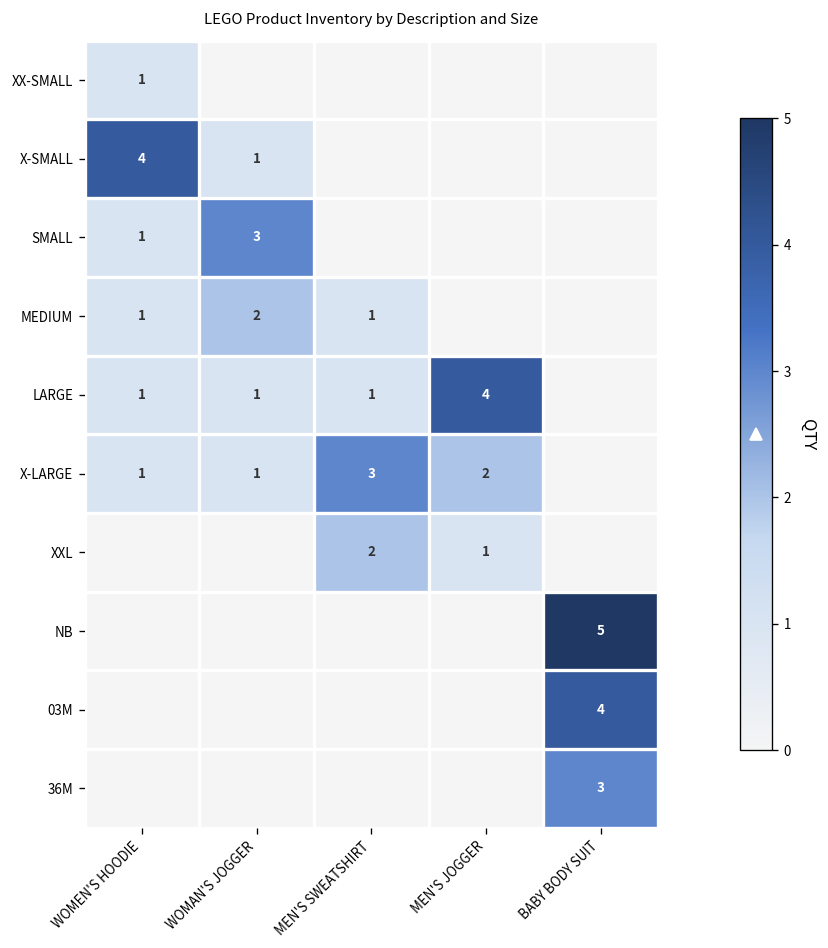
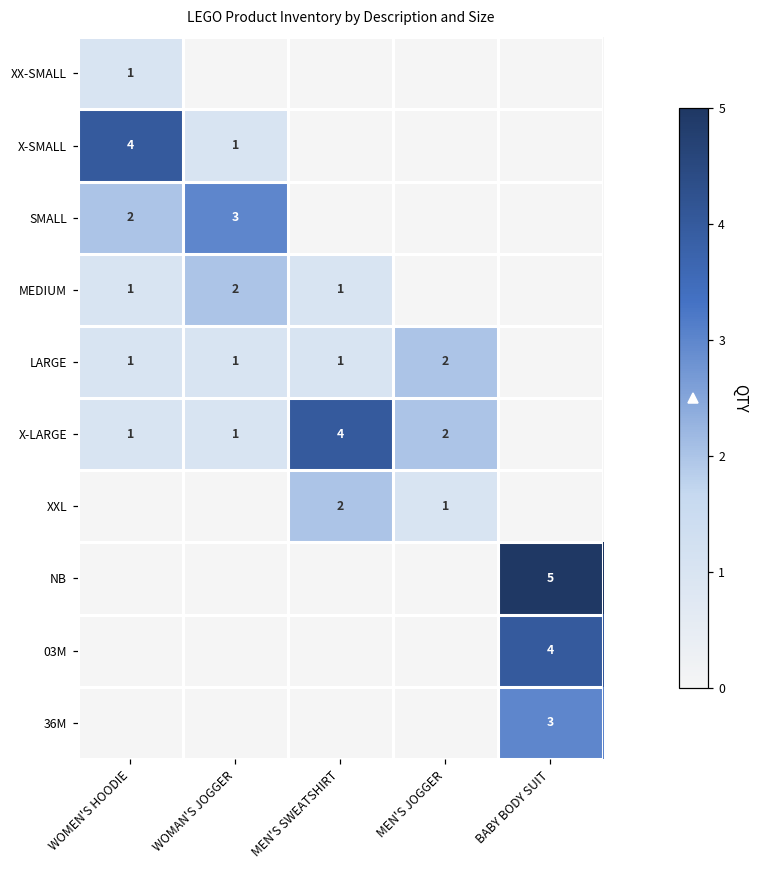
SMALL, WOMEN'S HOODIE: 1 -> 2
LARGE, MEN'S JOGGER: 4 -> 2
X-LARGE, MEN'S SWEATSHIRT: 3 -> 4
